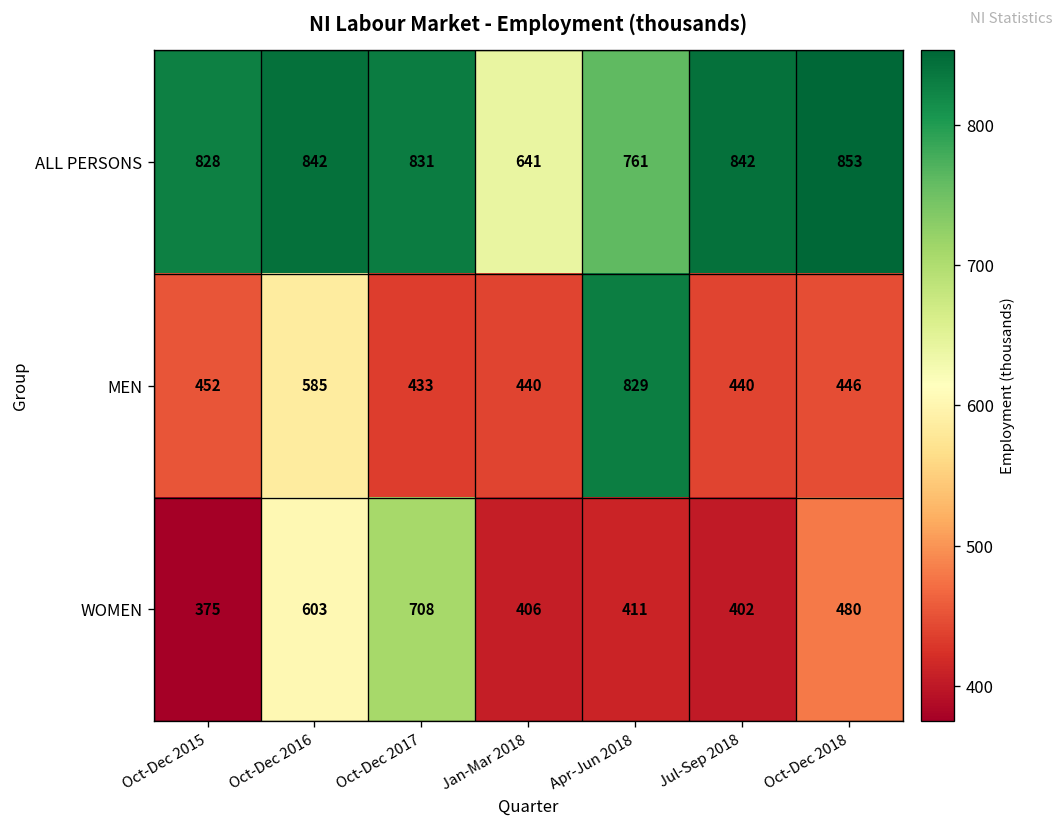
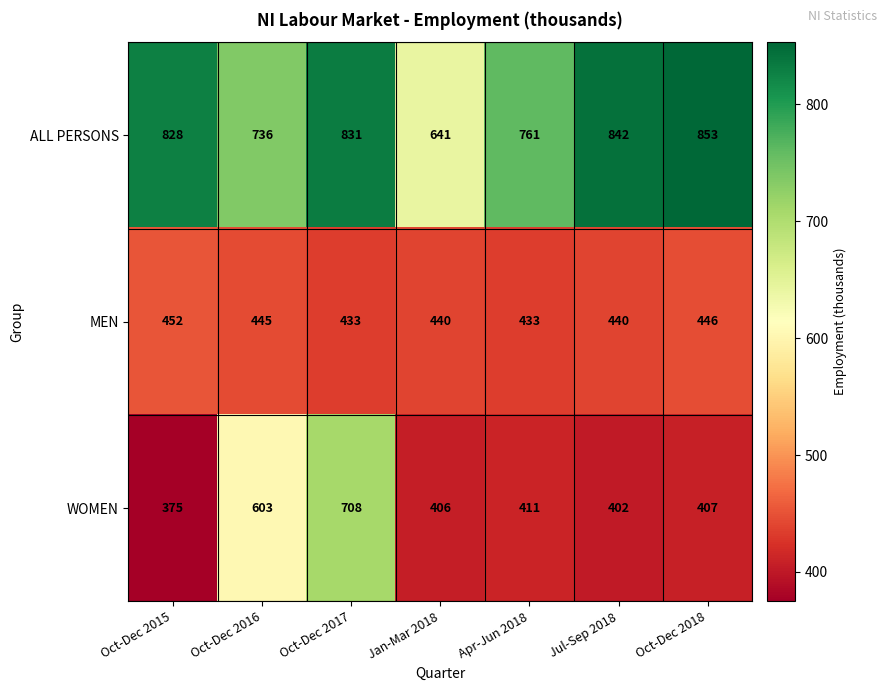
ALL PERSONS, Oct-Dec 2016: 842 -> 736
MEN, Oct-Dec 2016: 585 -> 445
MEN, Apr-Jun 2018: 829 -> 433
WOMEN, Oct-Dec 2018: 480 -> 407
